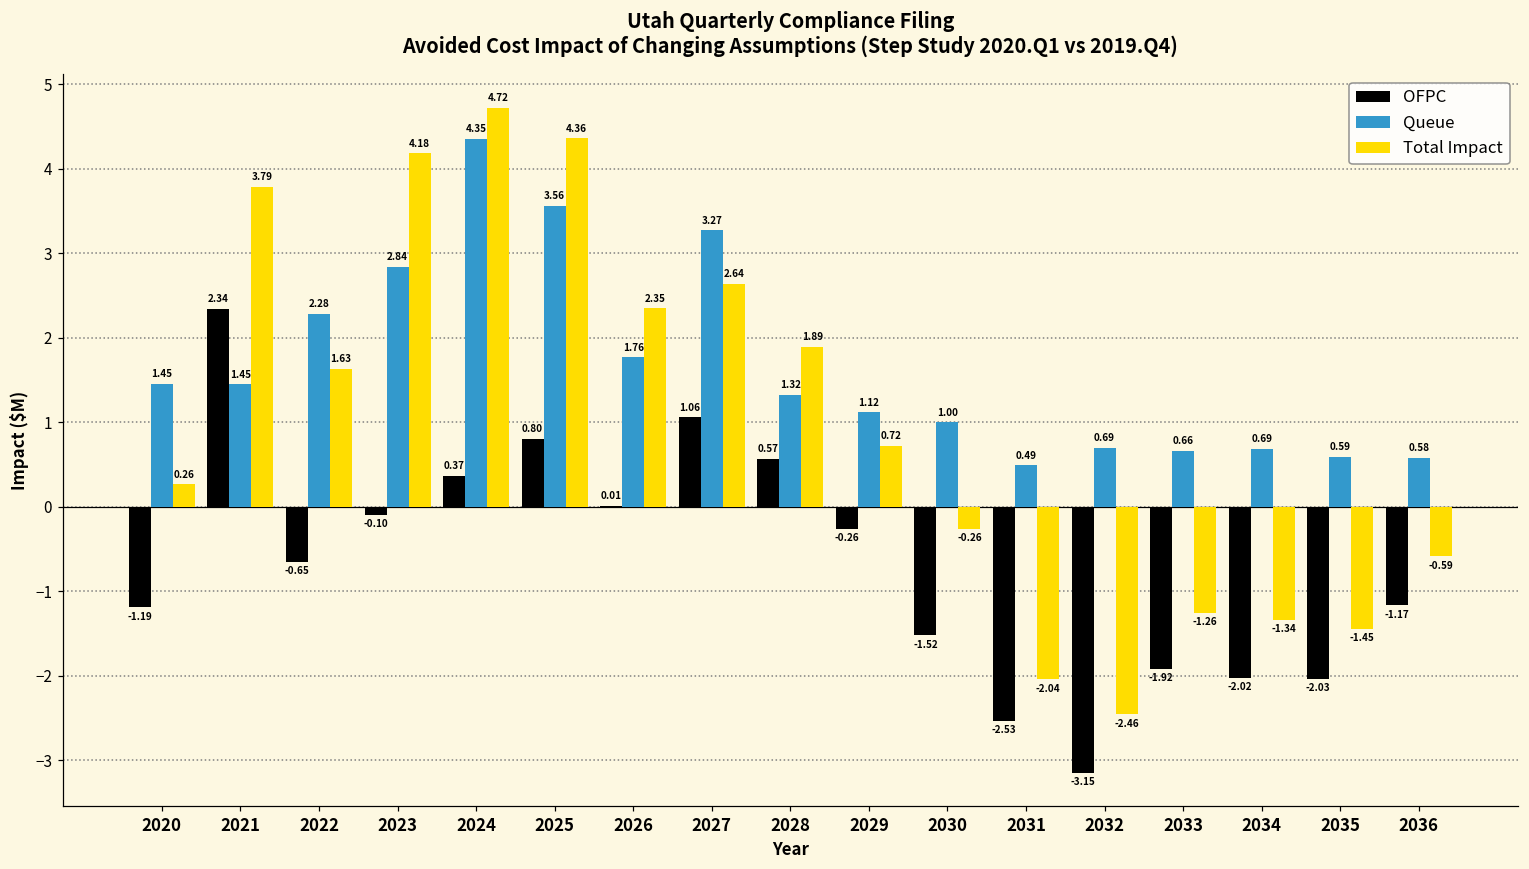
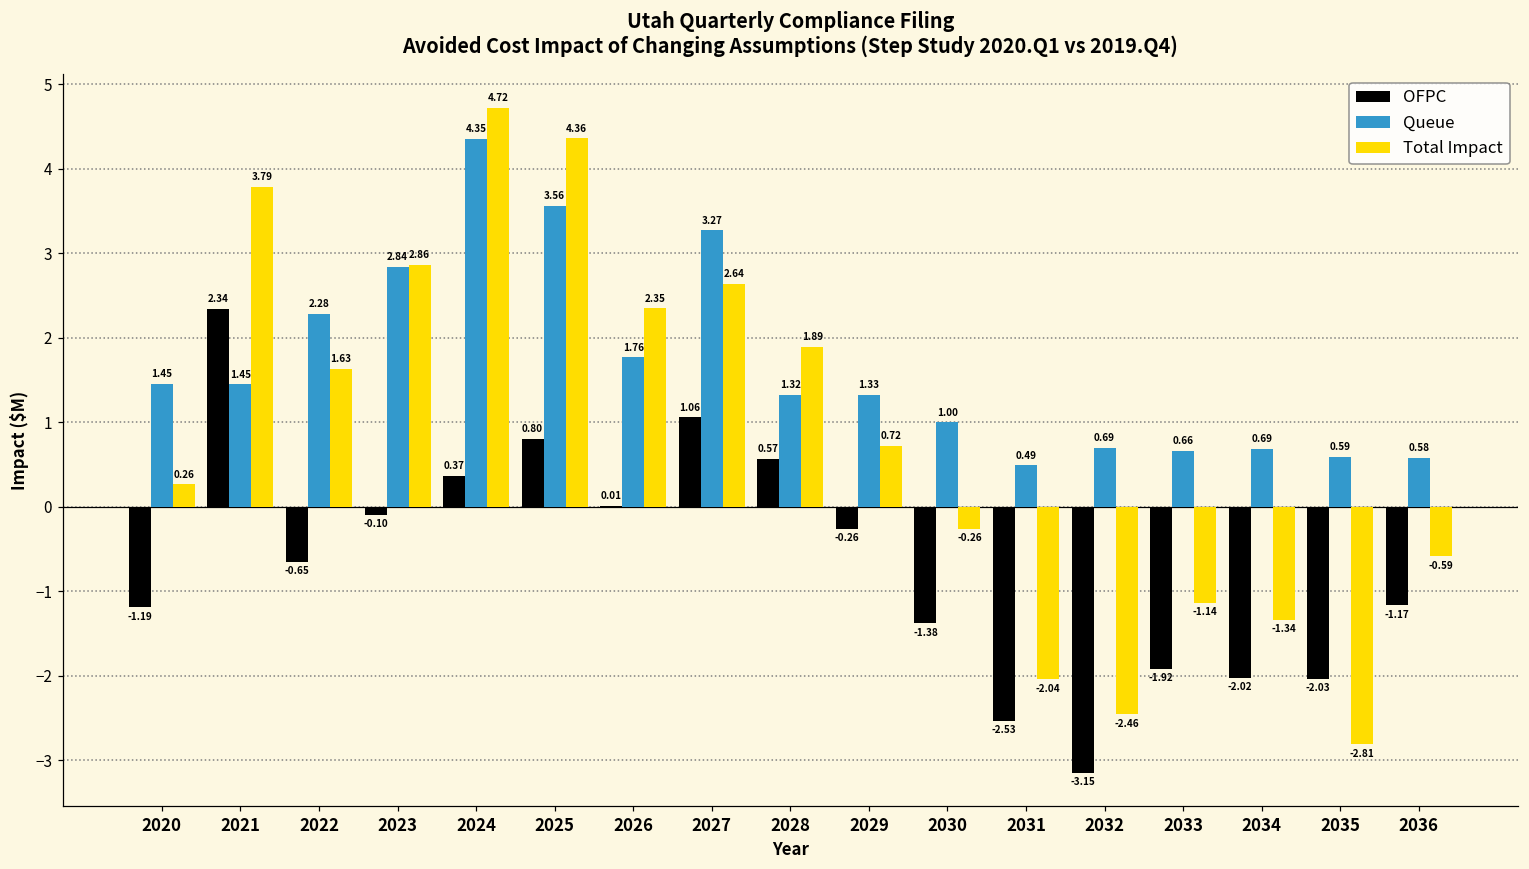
Total Impact, 2023: 4.18 -> 2.86
Queue, 2029: 1.12 -> 1.33
OFPC, 2030: -1.52 -> -1.38
Total Impact, 2033: -1.26 -> -1.14
Total Impact, 2035: -1.45 -> -2.81
